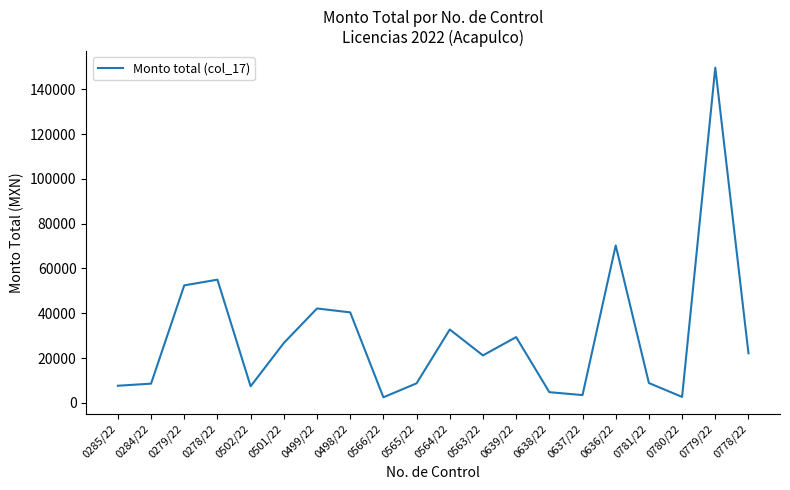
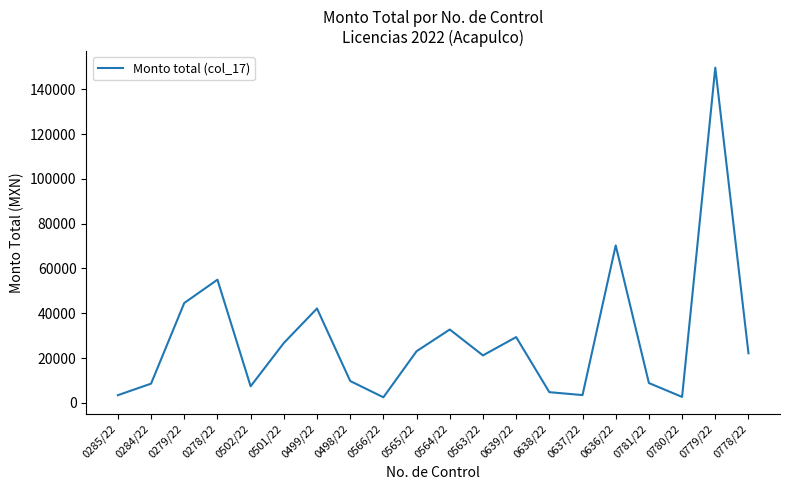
0285/22: 8000 -> 3000
0279/22: 52000 -> 45000
0498/22: 40000 -> 10000
0565/22: 9000 -> 23000
